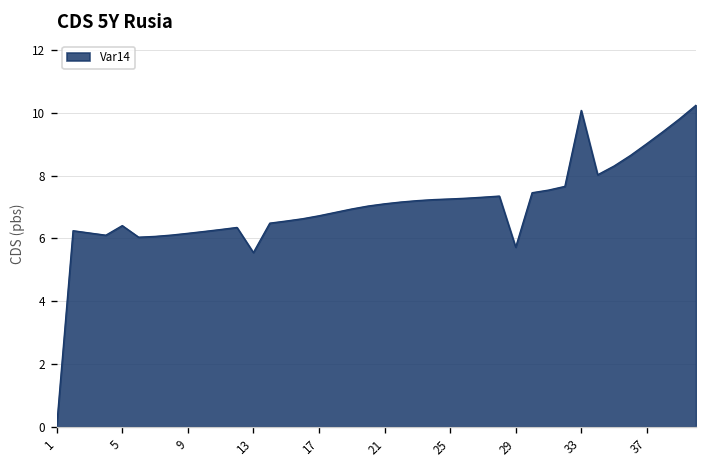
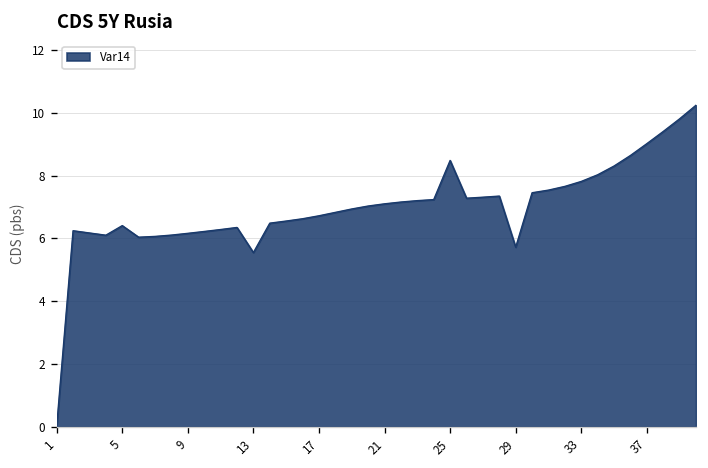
25: 7.3 -> 8.5
33: 10.1 -> 7.8
